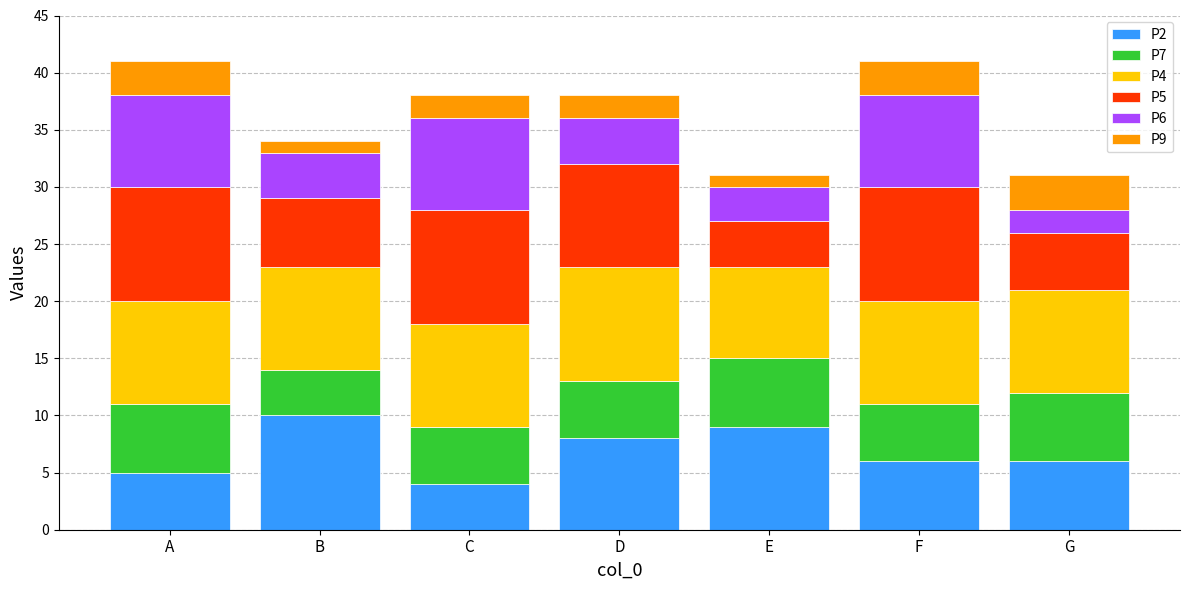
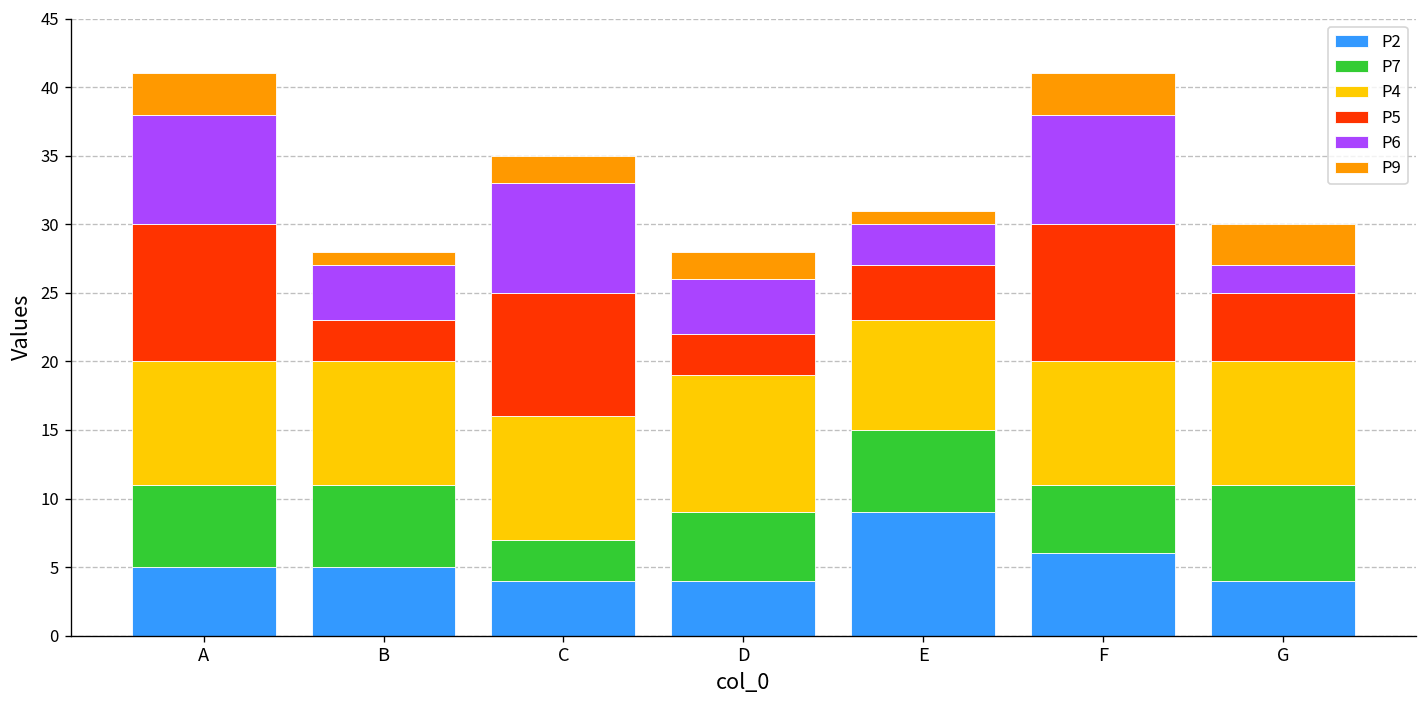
P2, B: 10 -> 5
P7, B: 4 -> 6
P5, B: 6 -> 3
P7, C: 5 -> 3
P5, C: 10 -> 9
P2, D: 8 -> 4
P5, D: 9 -> 3
P2, G: 6 -> 4
P7, G: 6 -> 7
